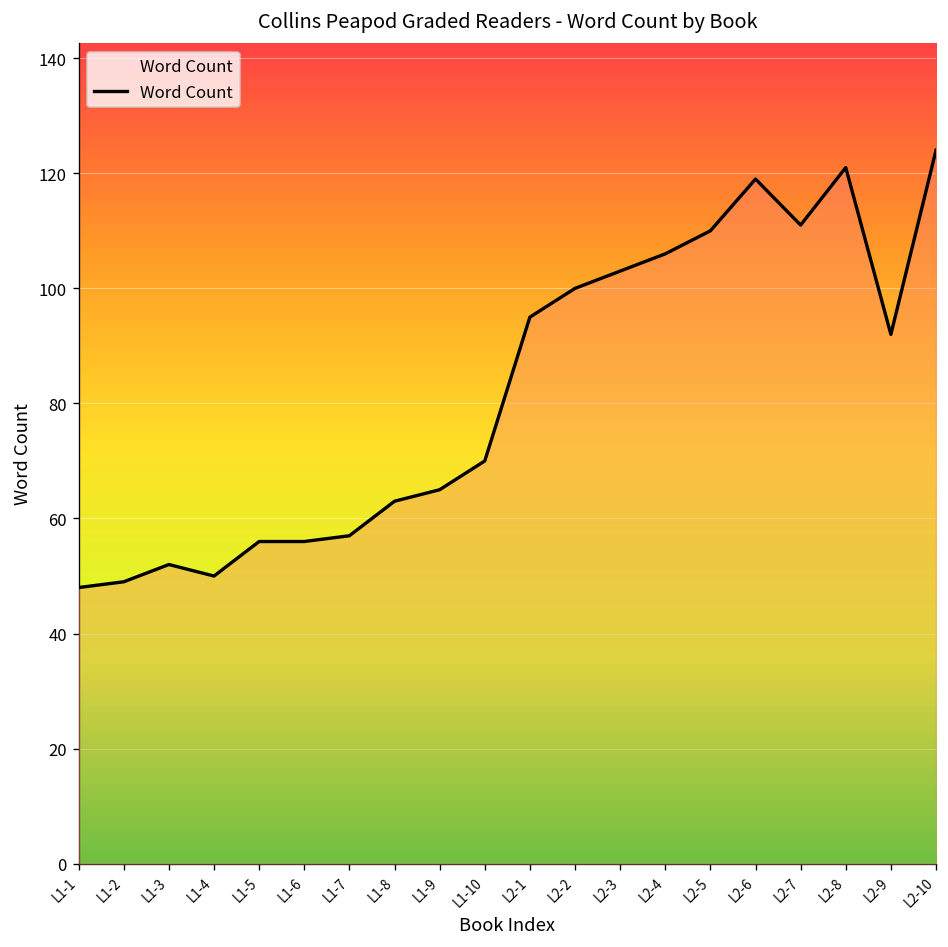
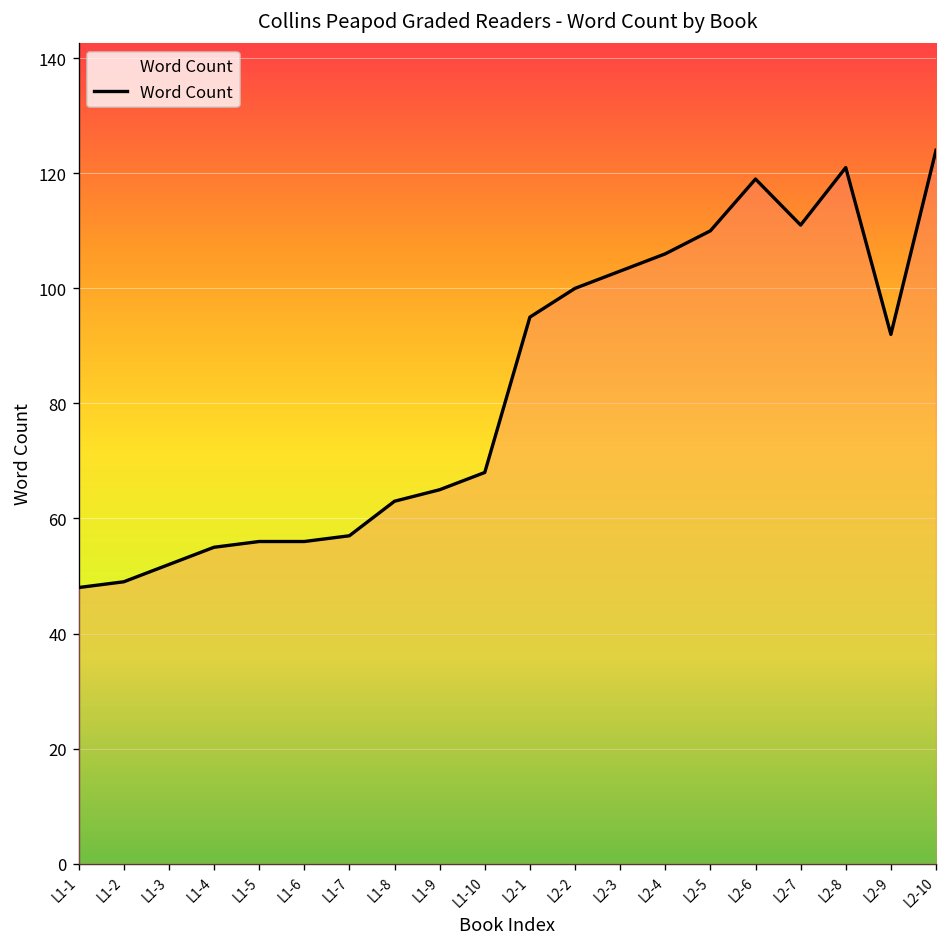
L1-4: 50 -> 55
L1-10: 70 -> 68
